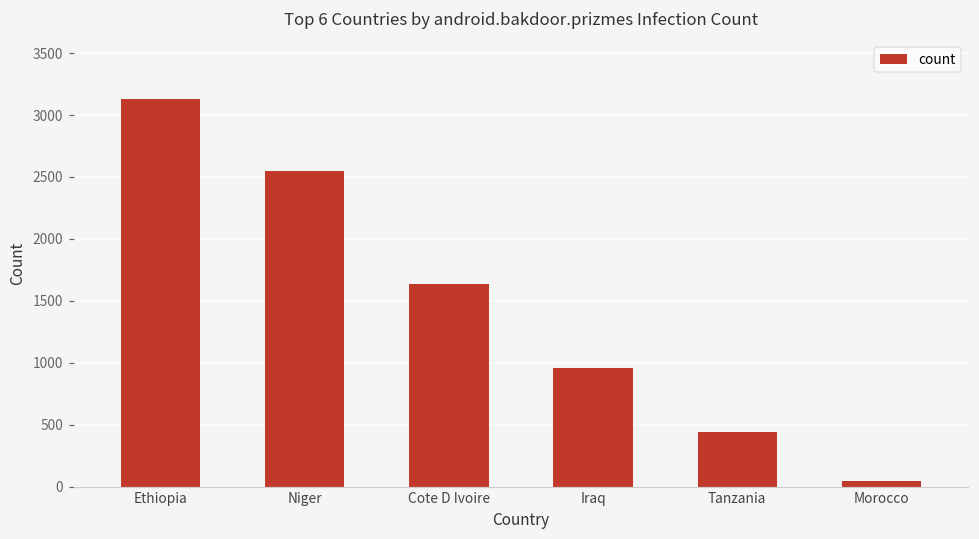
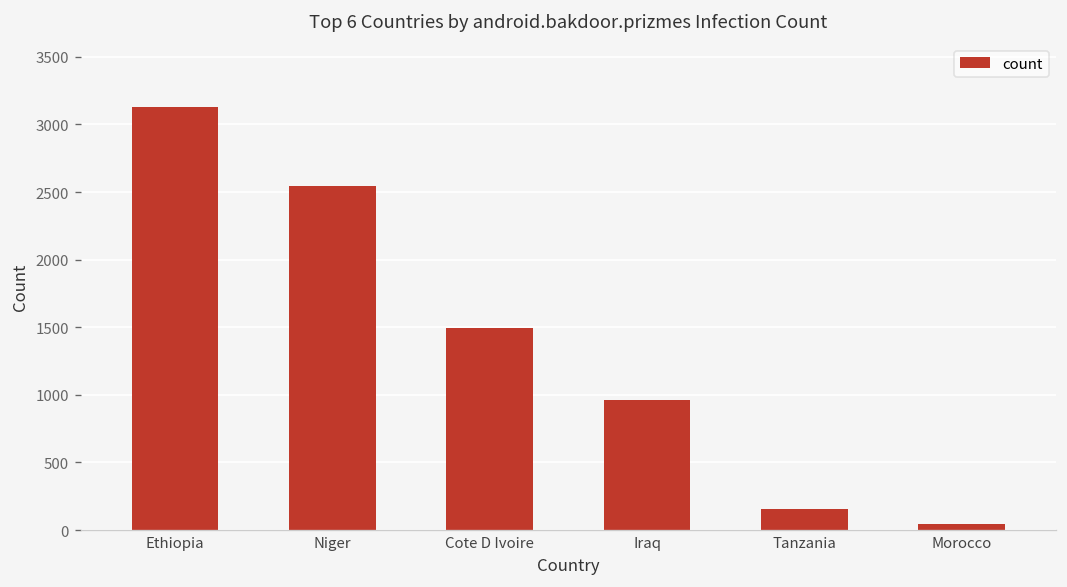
Cote D Ivoire: 1640 -> 1500
Tanzania: 440 -> 160
